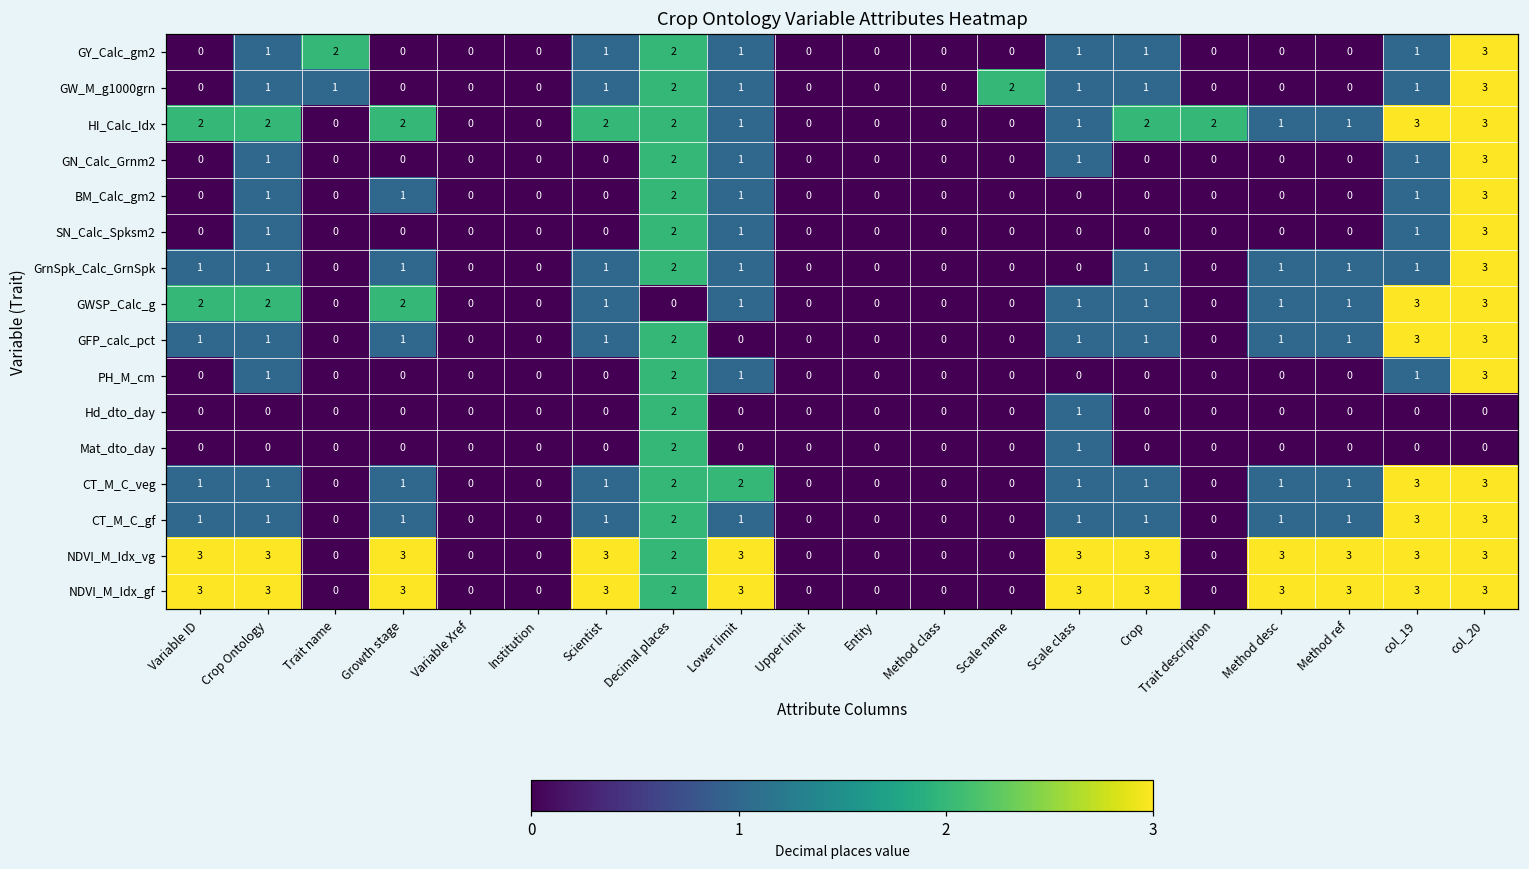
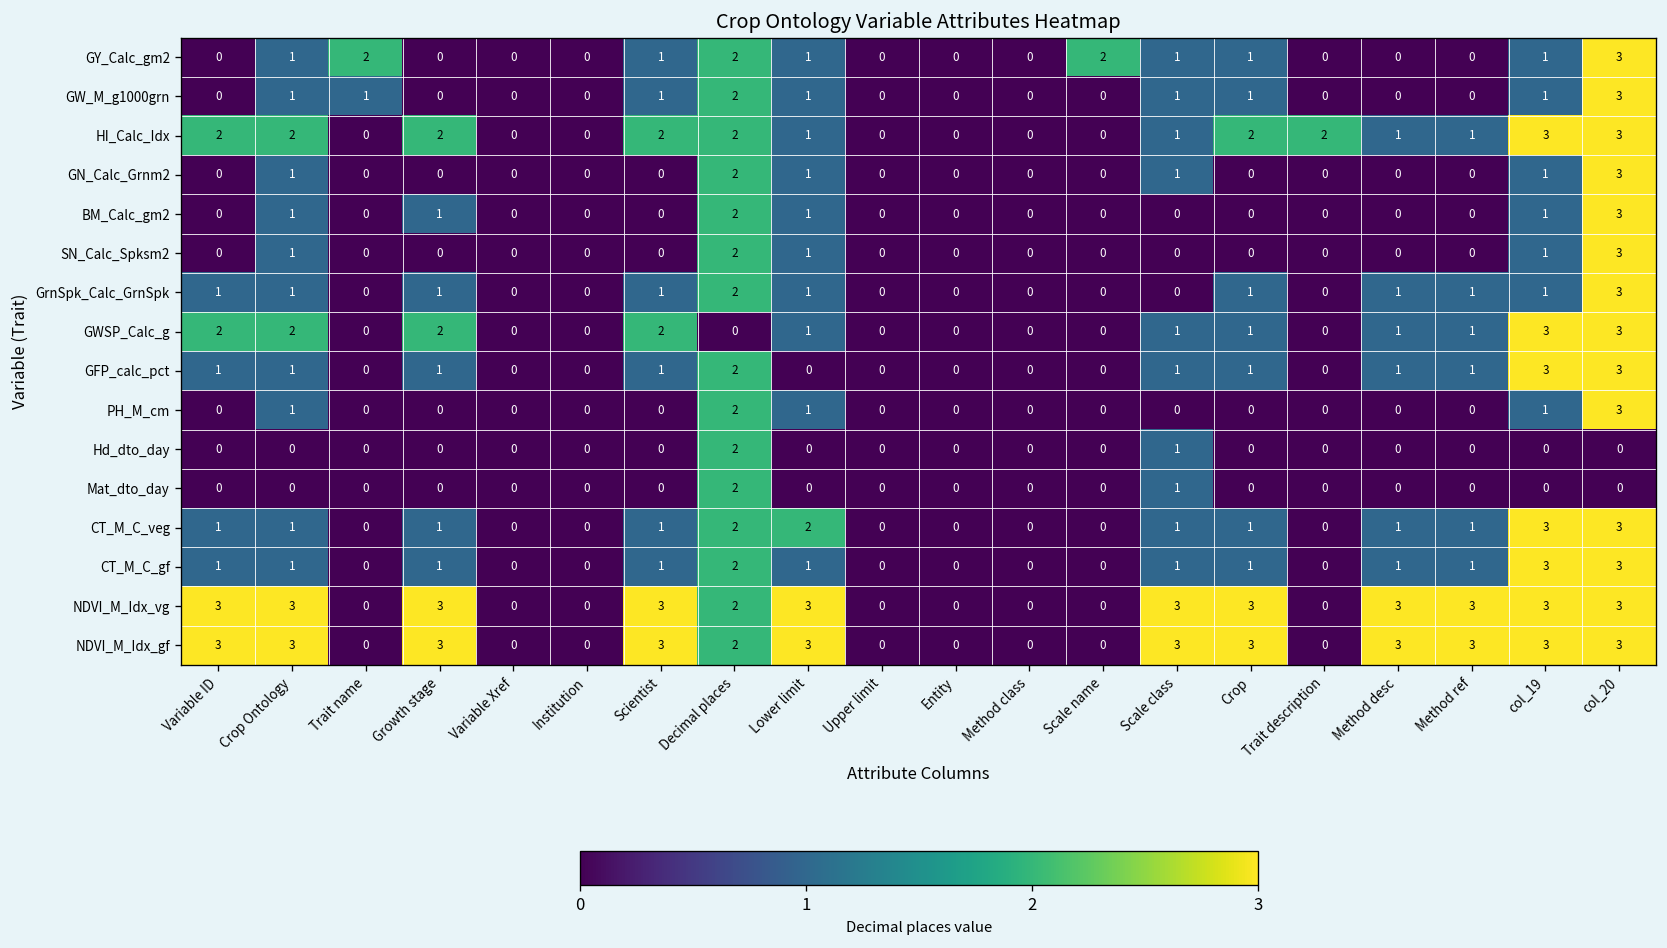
GY_Calc_gm2, Scale name: 0 -> 2
GW_M_g1000grn, Scale name: 2 -> 0
GWSP_Calc_g, Scientist: 1 -> 2
